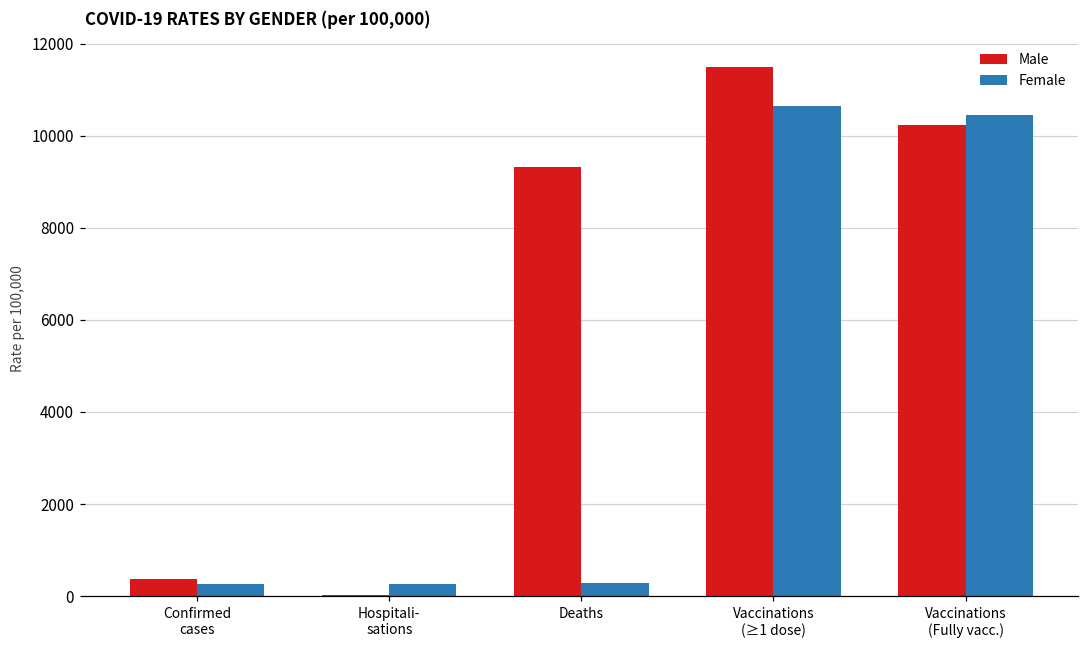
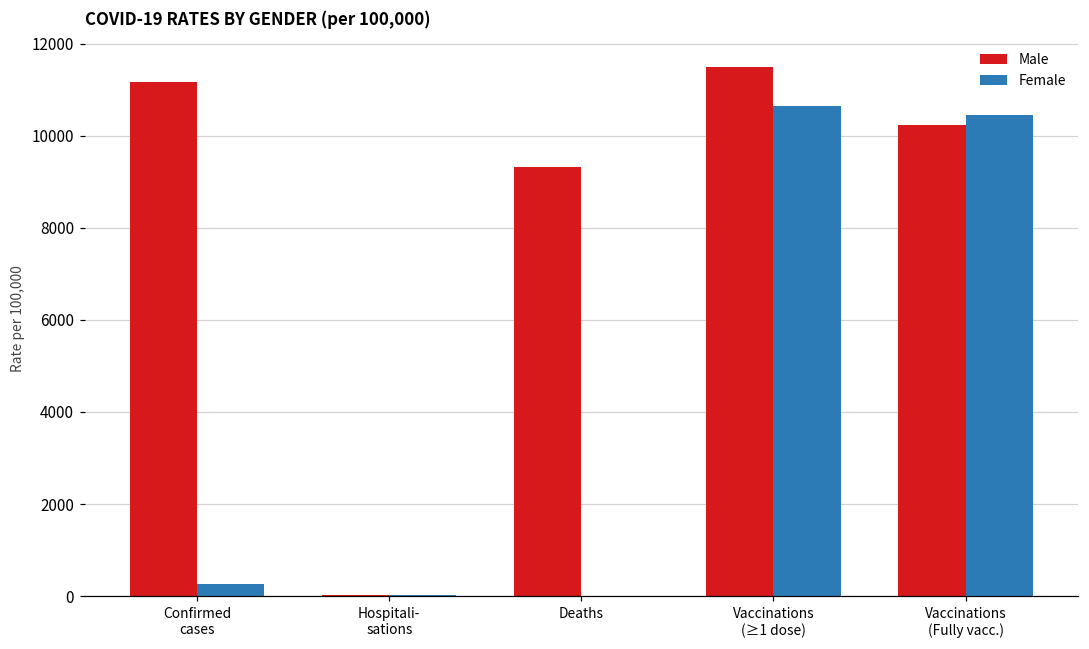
Male, Confirmed cases: 400 -> 11200
Female, Hospitali- sations: 300 -> 0
Female, Deaths: 300 -> 0
